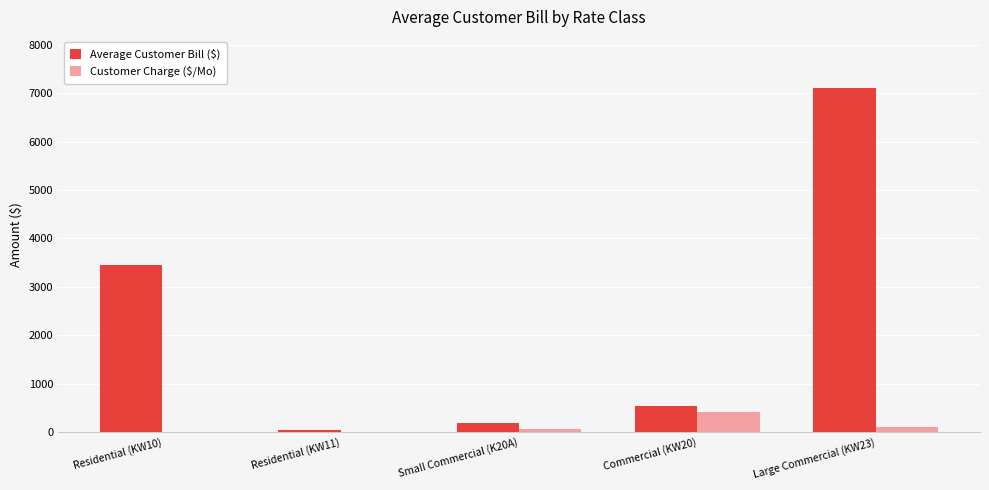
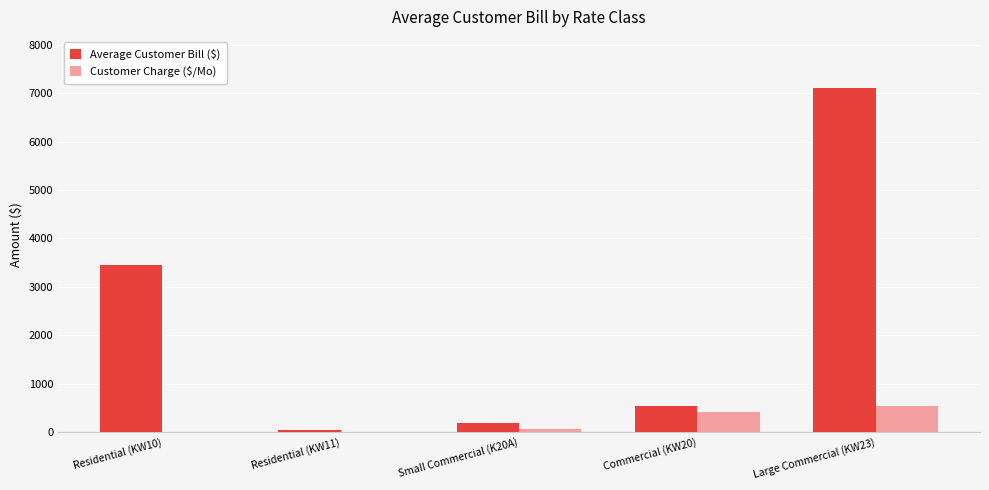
Customer Charge ($/Mo), Large Commercial (KW23): 100 -> 500
